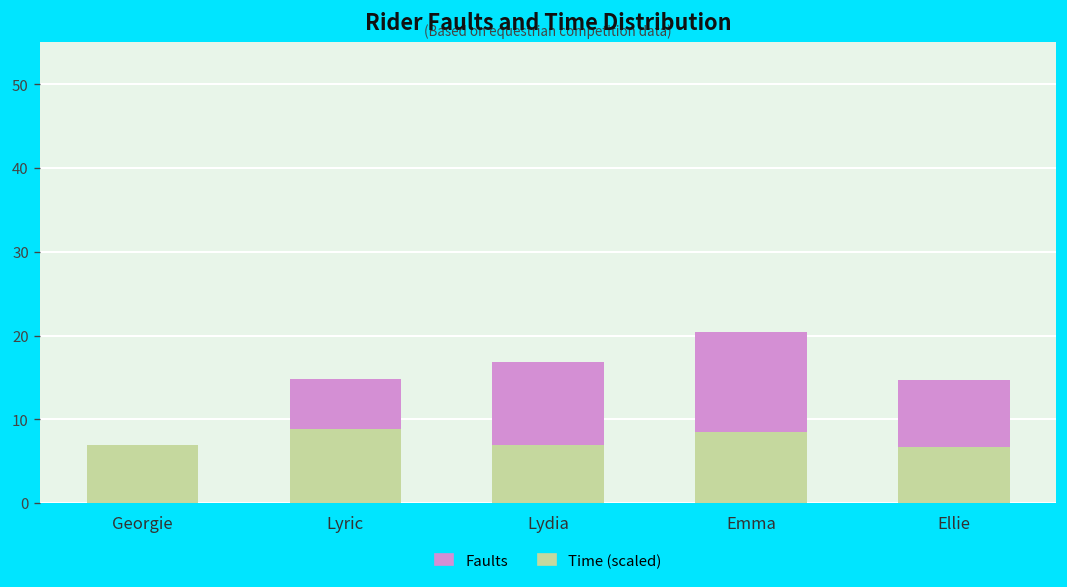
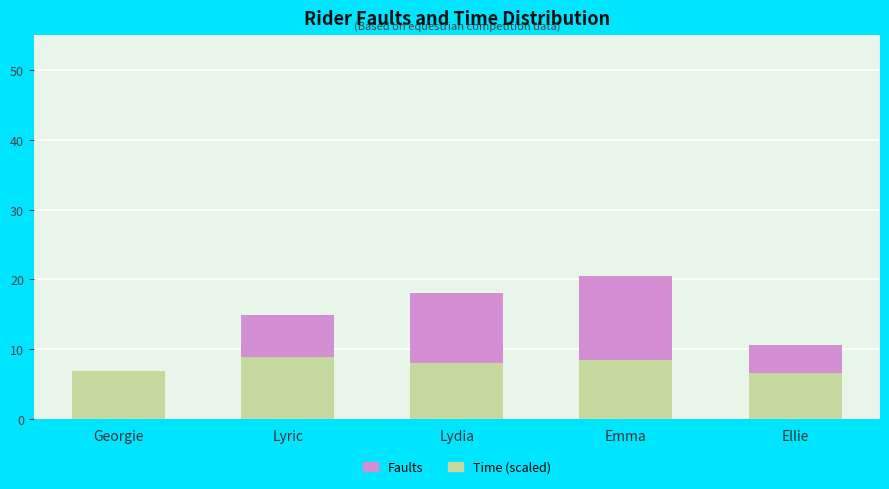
Time (scaled), Lydia: 7 -> 8
Faults, Ellie: 8 -> 4
